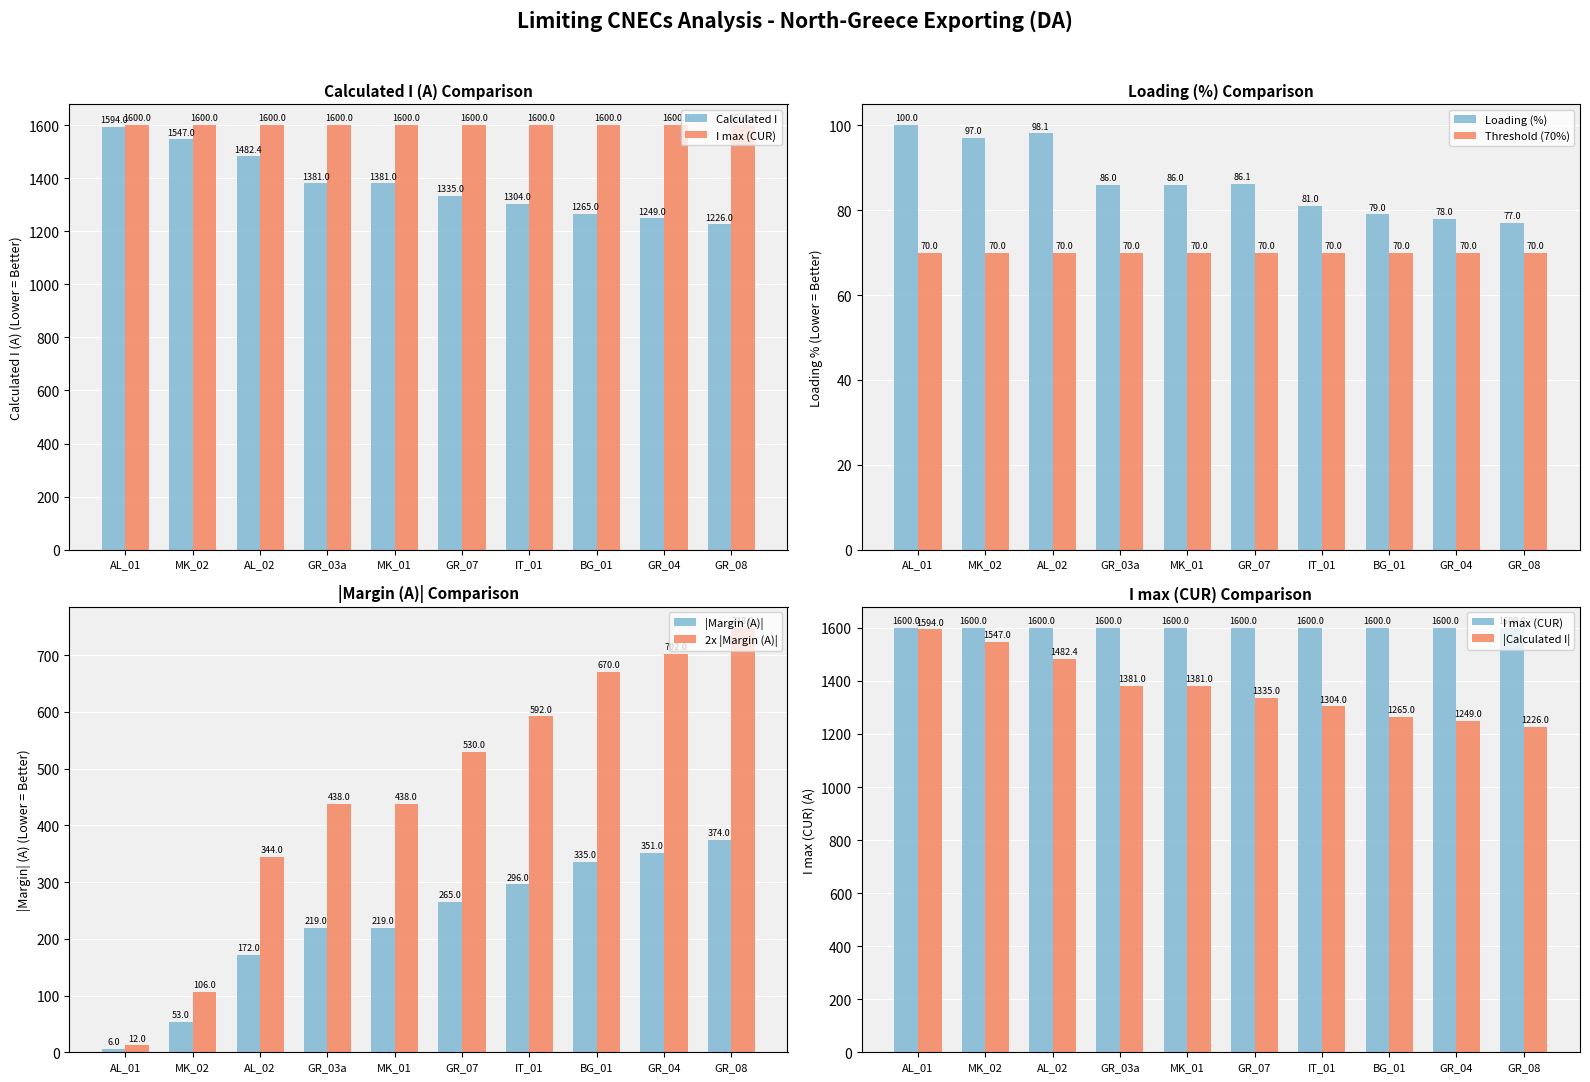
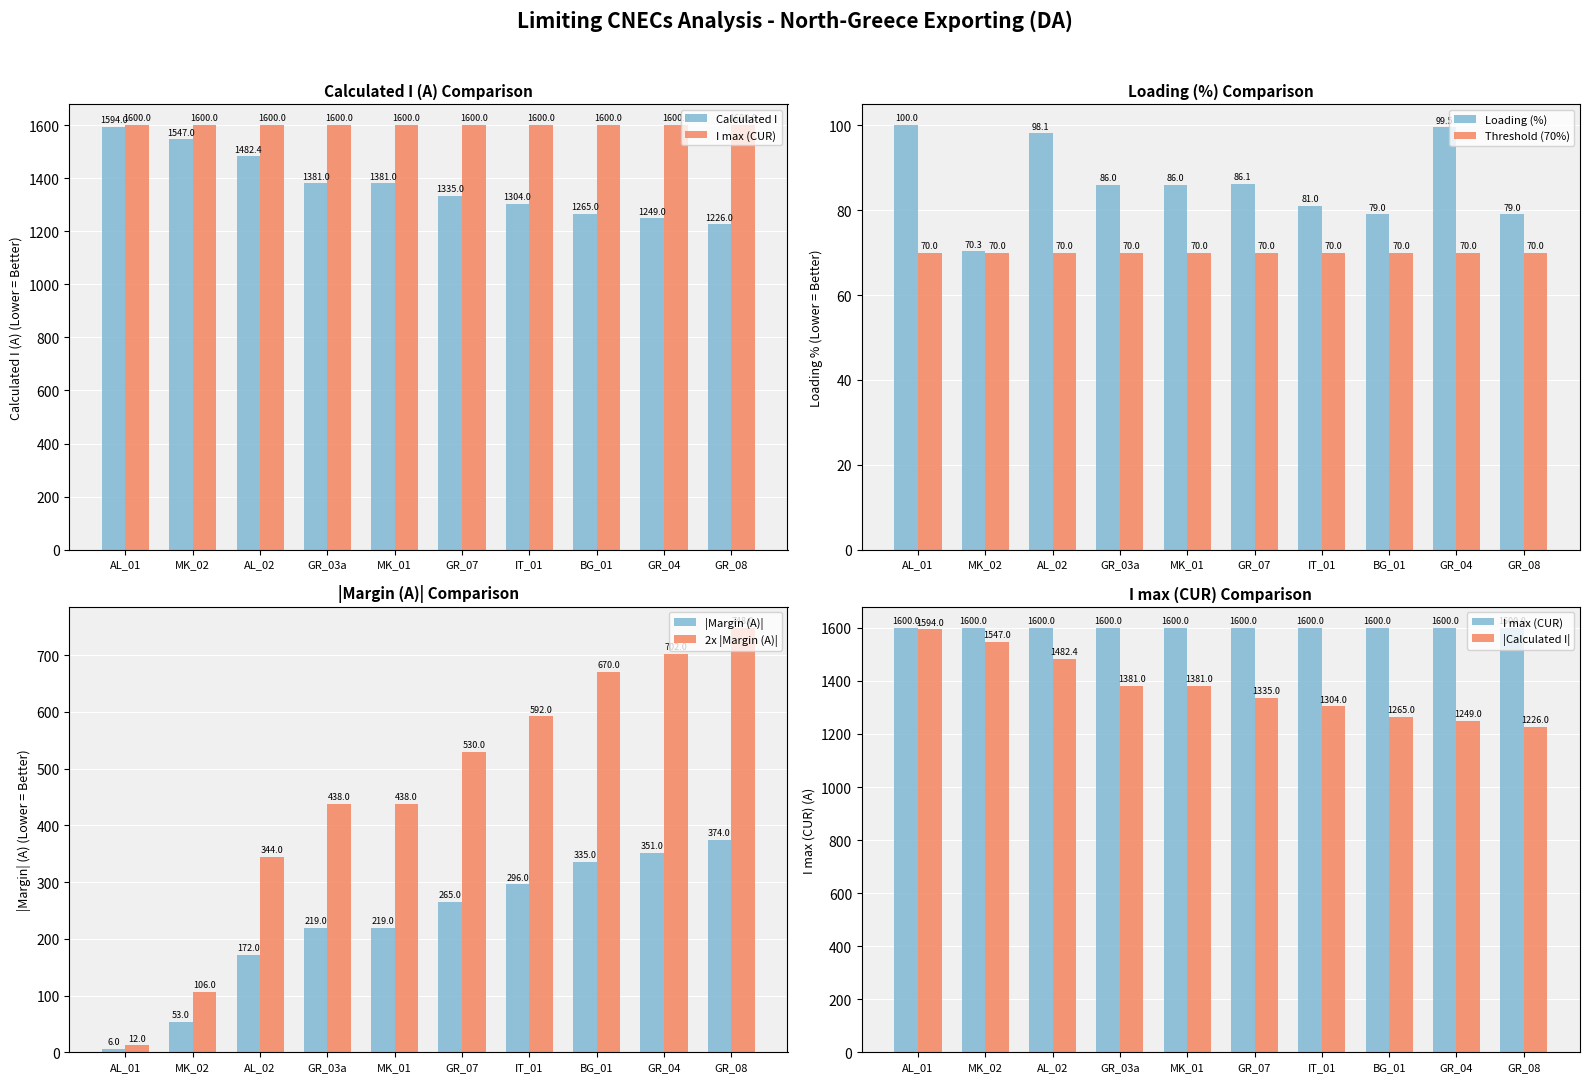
Loading (%) Comparison, Loading (%), MK_02: 97.0 -> 70.3
Loading (%) Comparison, Loading (%), GR_04: 78 -> 100
Loading (%) Comparison, Loading (%), GR_08: 77.0 -> 79.0
